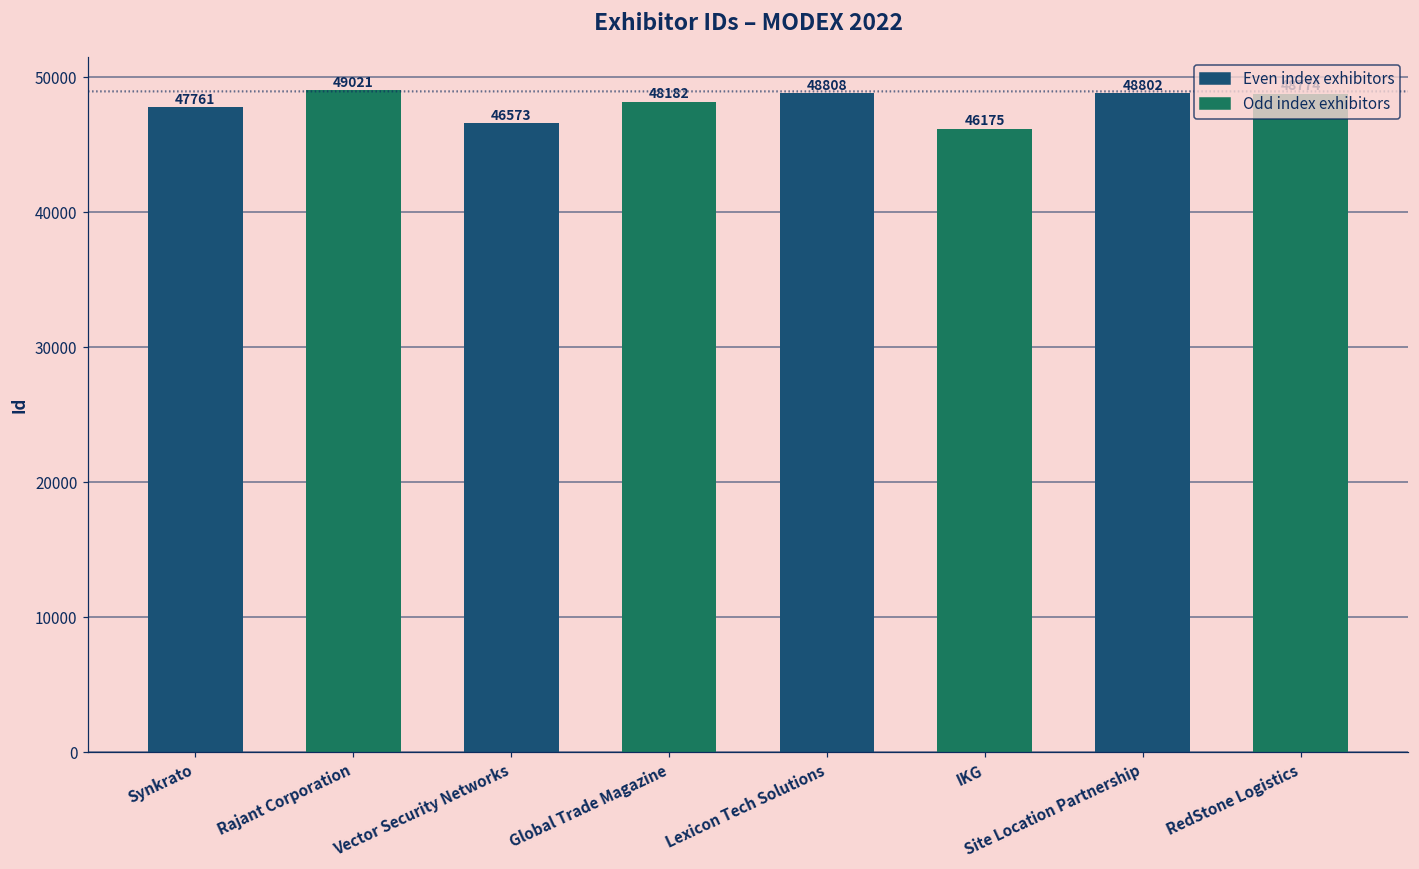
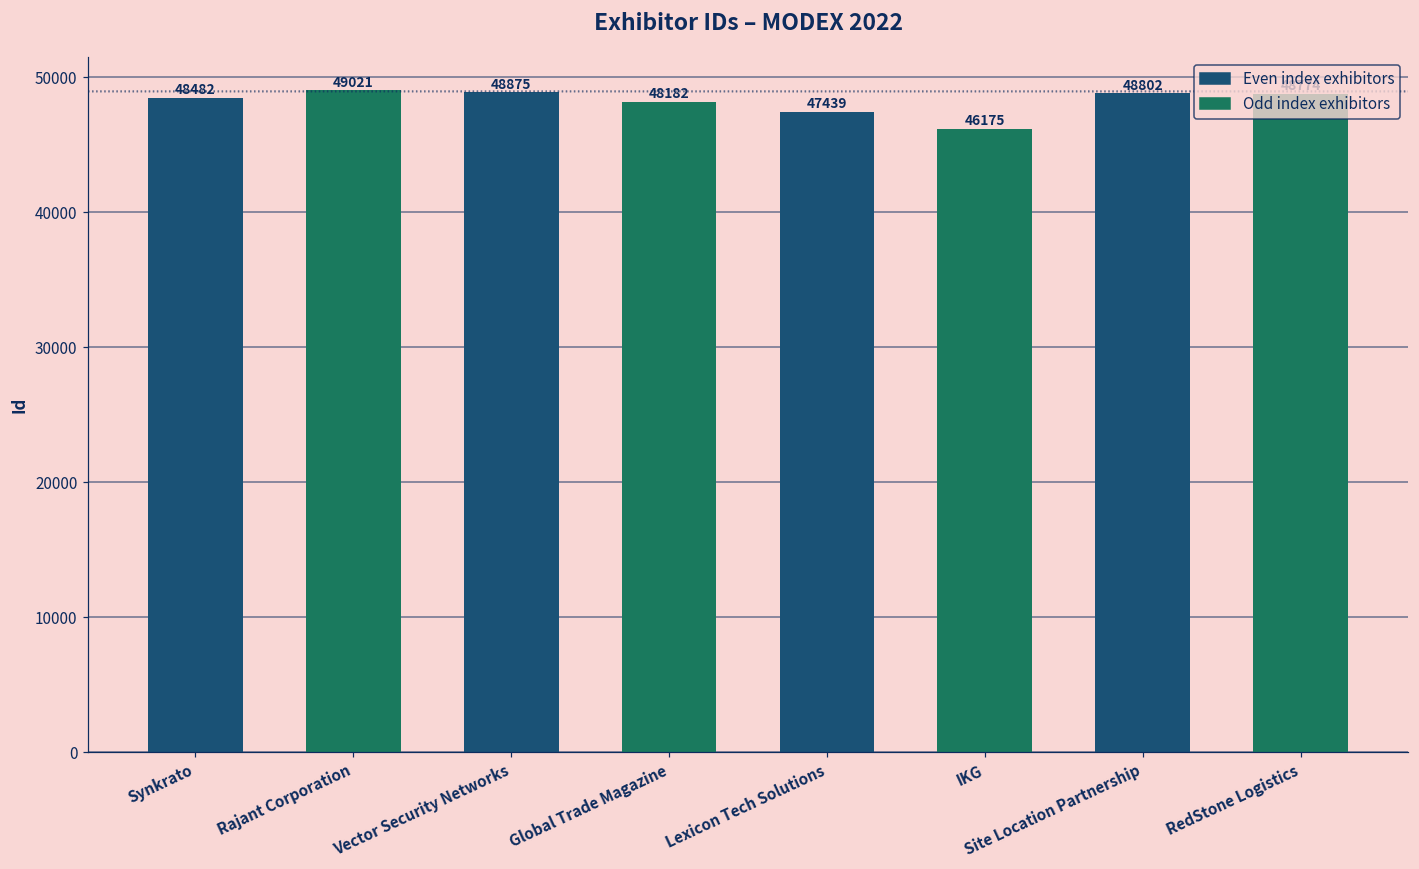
Synkrato: 47761 -> 48482
Vector Security Networks: 46573 -> 48875
Lexicon Tech Solutions: 48808 -> 47439
